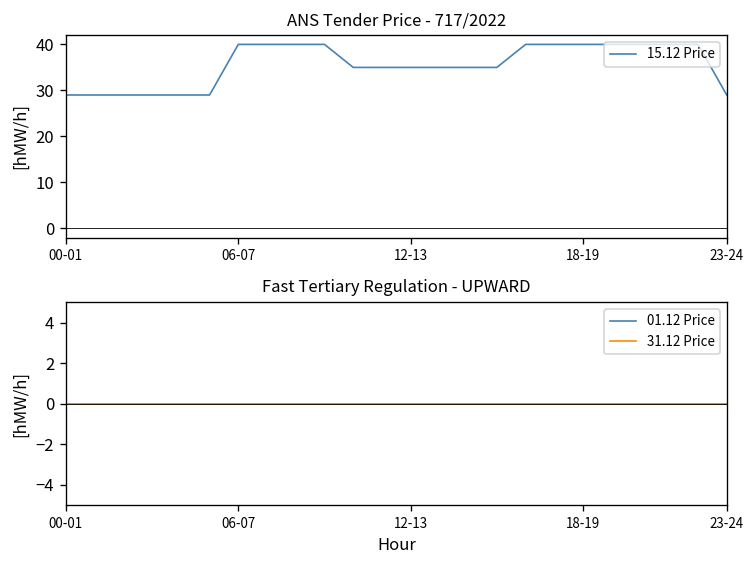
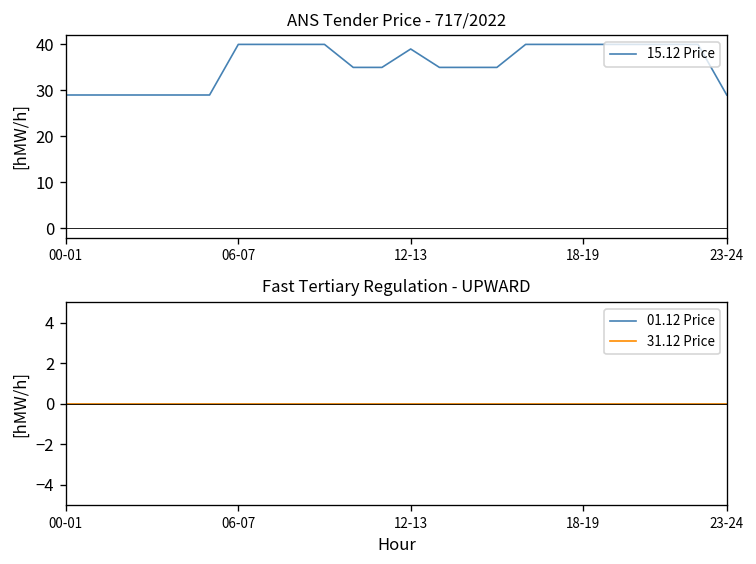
ANS Tender Price - 717/2022, 12-13: 35 -> 39
